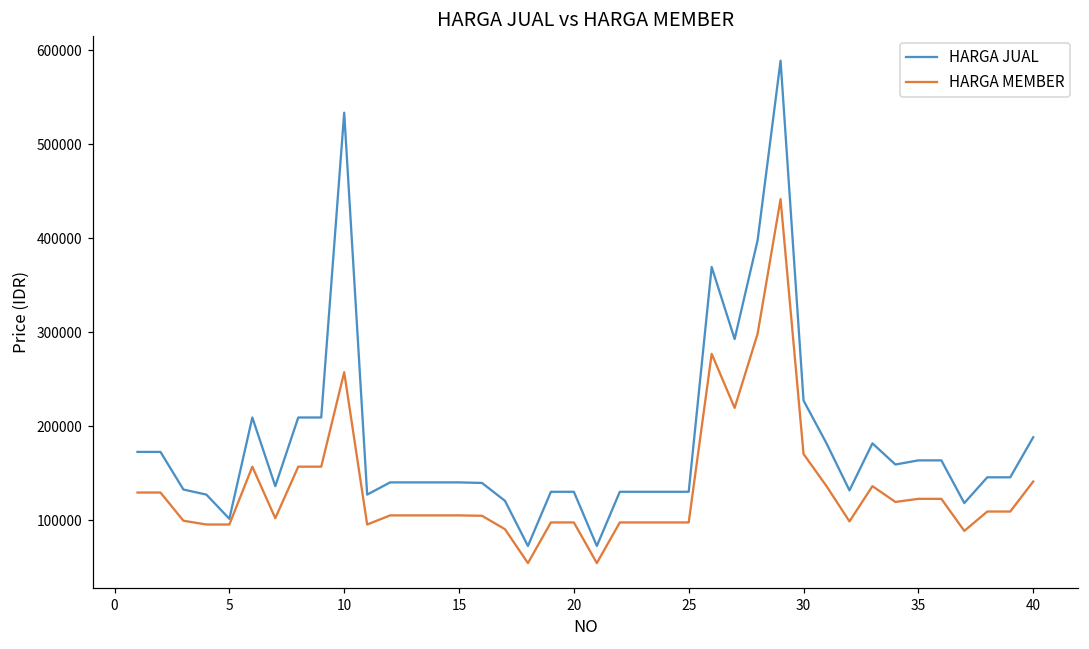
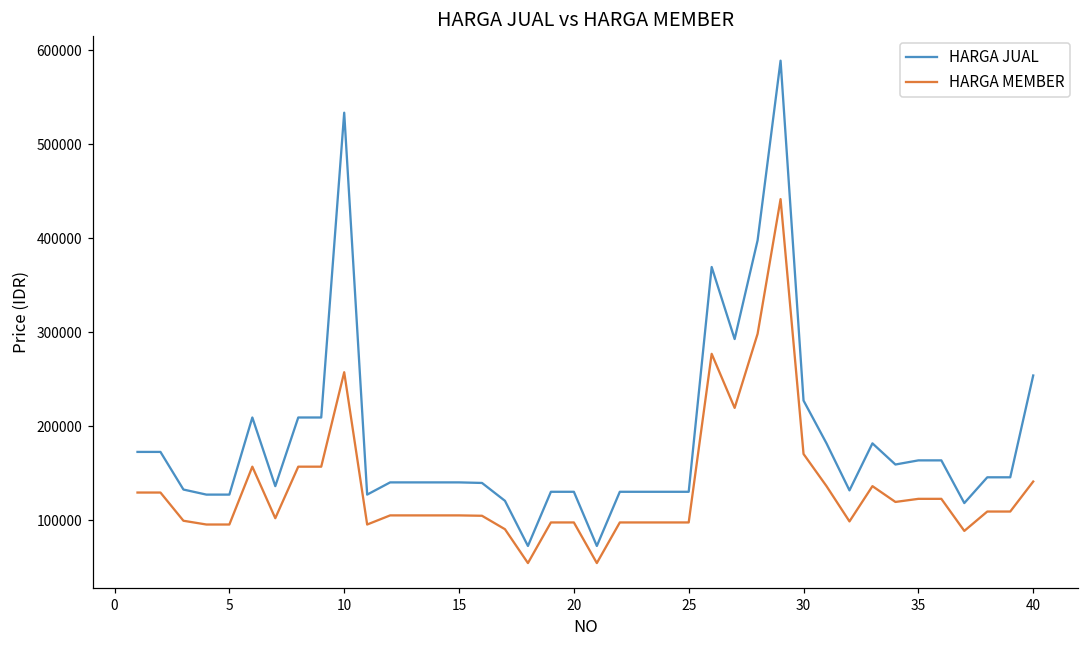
HARGA JUAL, 5: 100000 -> 130000
HARGA JUAL, 40: 190000 -> 250000
